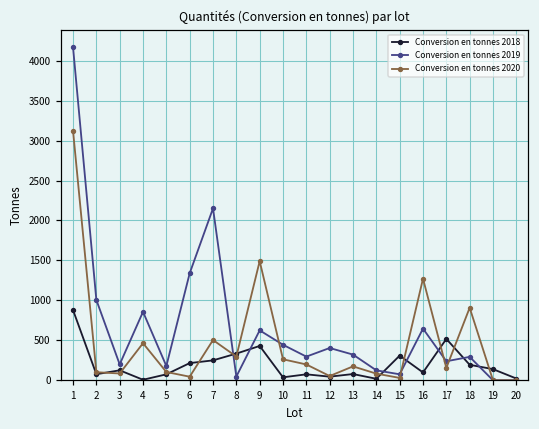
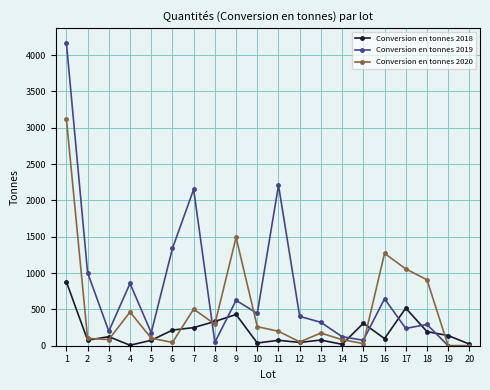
Conversion en tonnes 2019, 11: 300 -> 2200
Conversion en tonnes 2020, 17: 200 -> 1100
